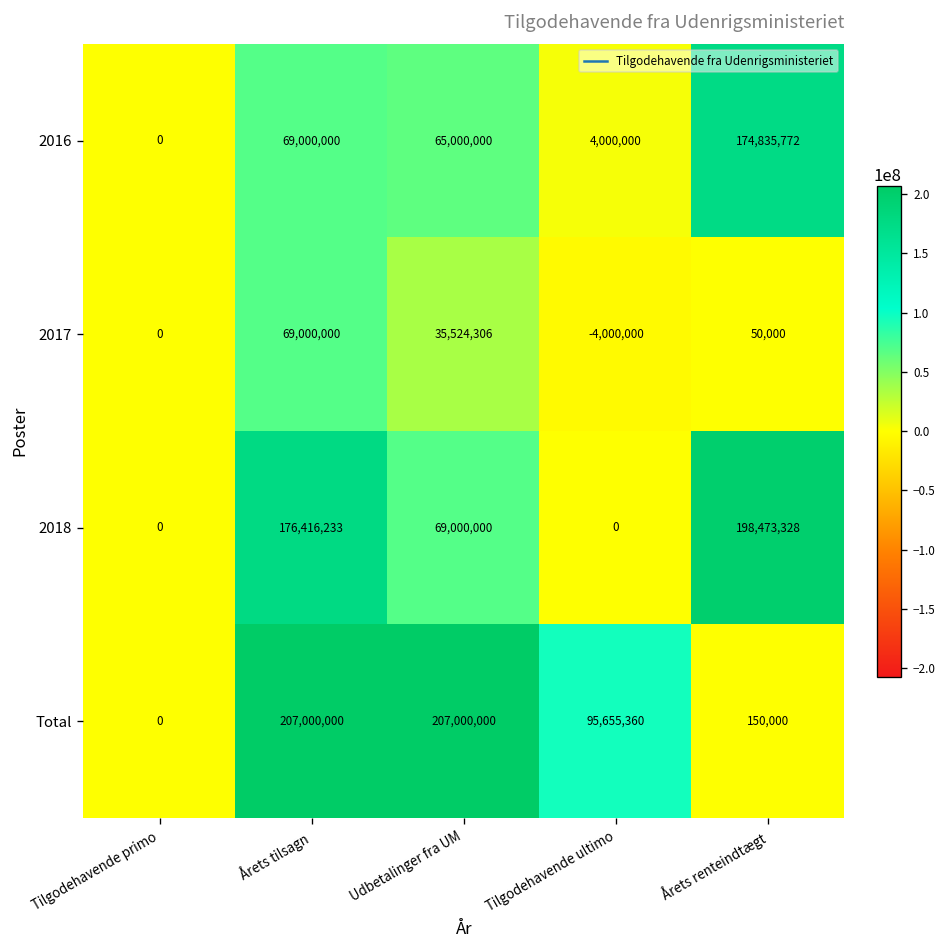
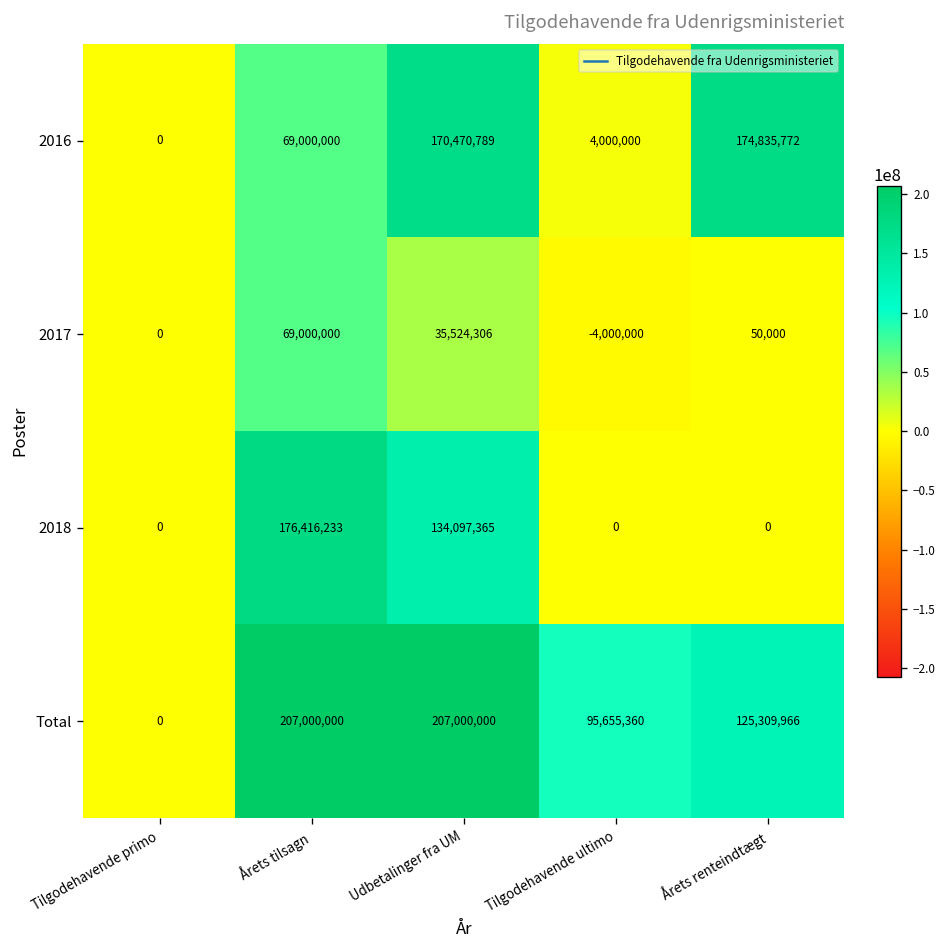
2016, Udbetalinger fra UM: 65,000,000 -> 170,470,789
2018, Udbetalinger fra UM: 69,000,000 -> 134,097,365
2018, Årets renteindtægt: 198,473,328 -> 0
Total, Årets renteindtægt: 150,000 -> 125,309,966
